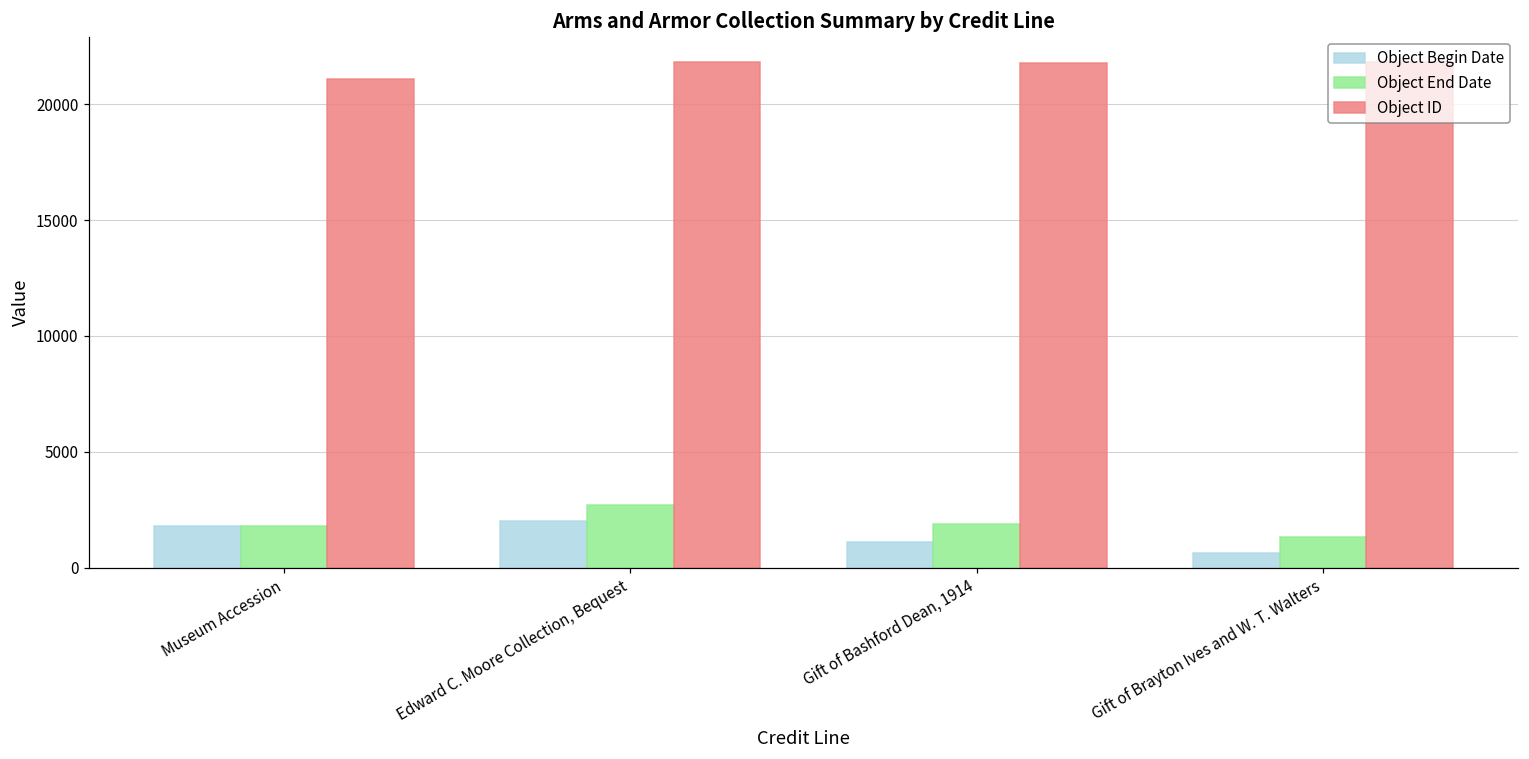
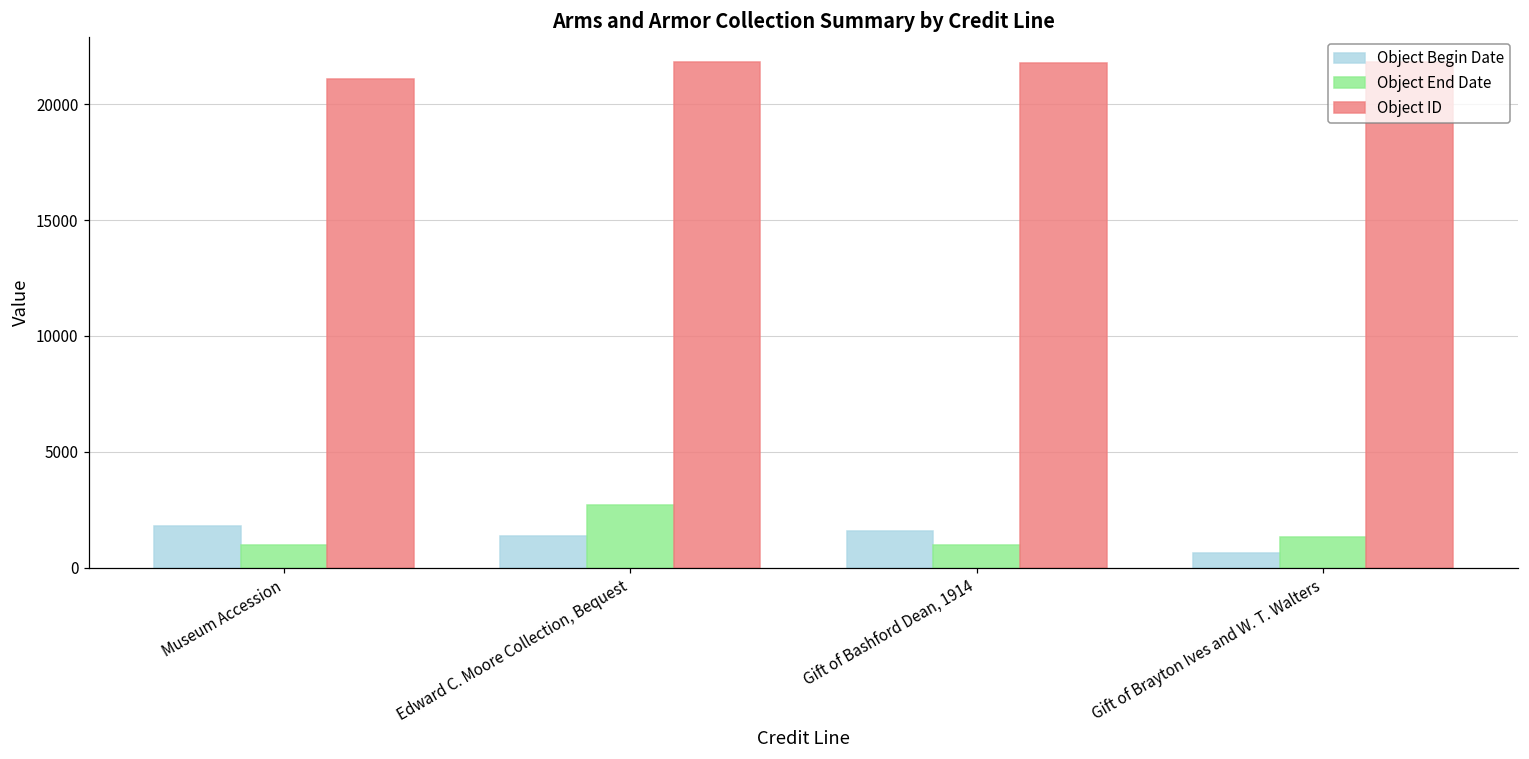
Object End Date, Museum Accession: 1800 -> 1000
Object Begin Date, Edward C. Moore Collection, Bequest: 2000 -> 1400
Object Begin Date, Gift of Bashford Dean, 1914: 1100 -> 1600
Object End Date, Gift of Bashford Dean, 1914: 1900 -> 1000
